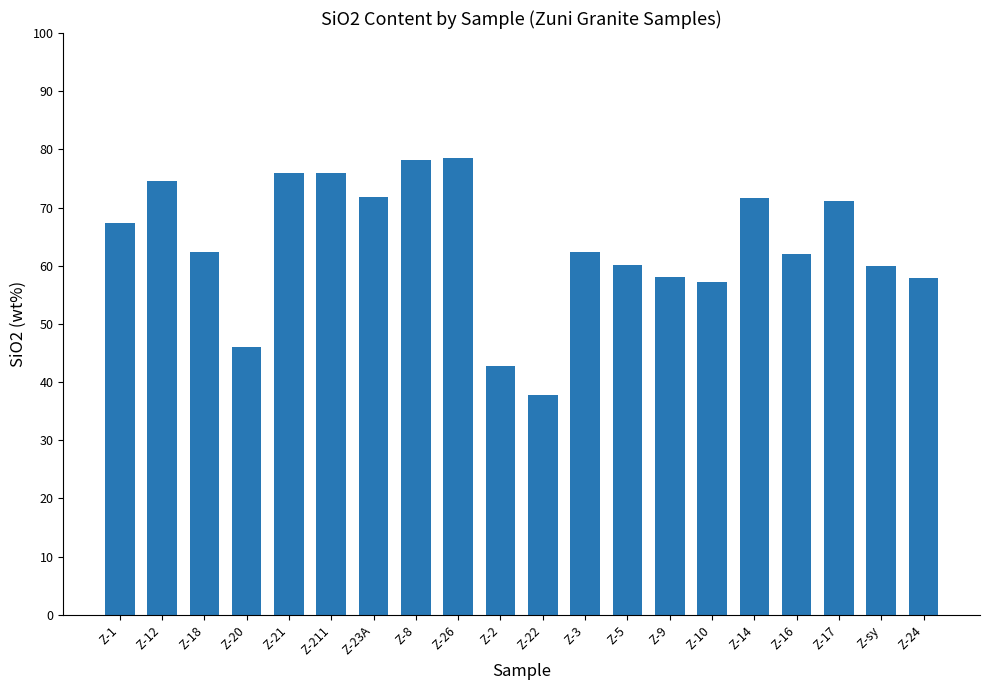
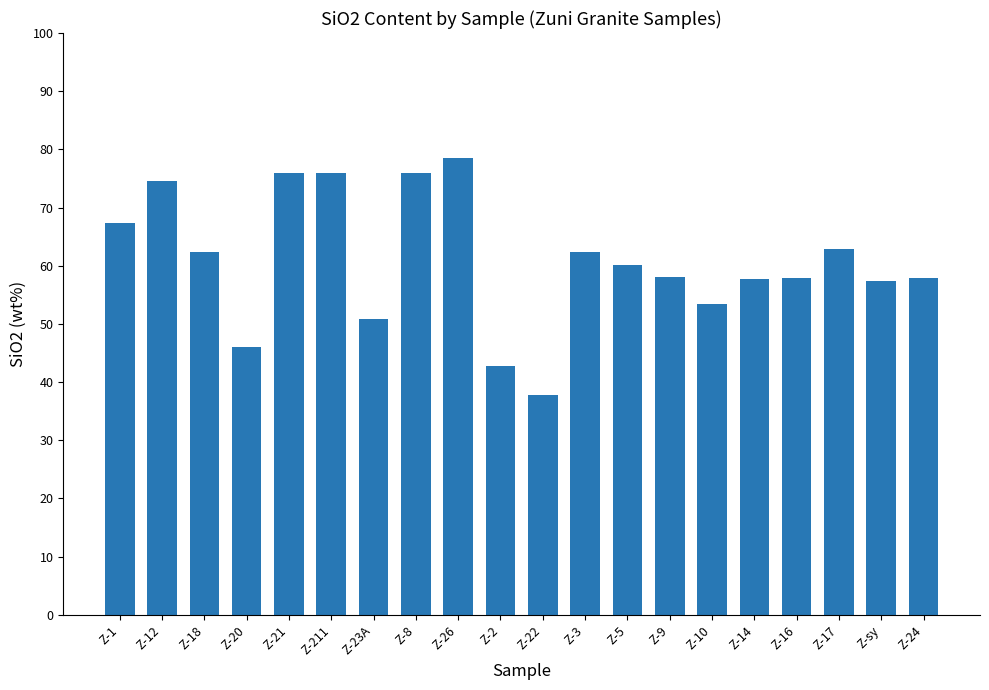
Z-23A: 72 -> 51
Z-8: 78 -> 76
Z-10: 57 -> 53
Z-14: 72 -> 58
Z-16: 62 -> 58
Z-17: 71 -> 63
Z-sy: 60 -> 57
